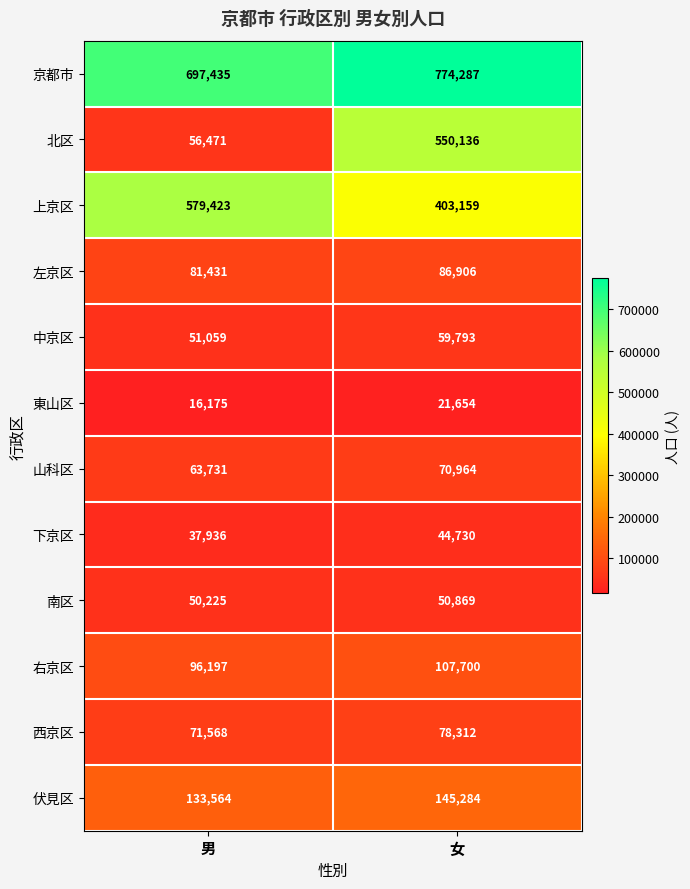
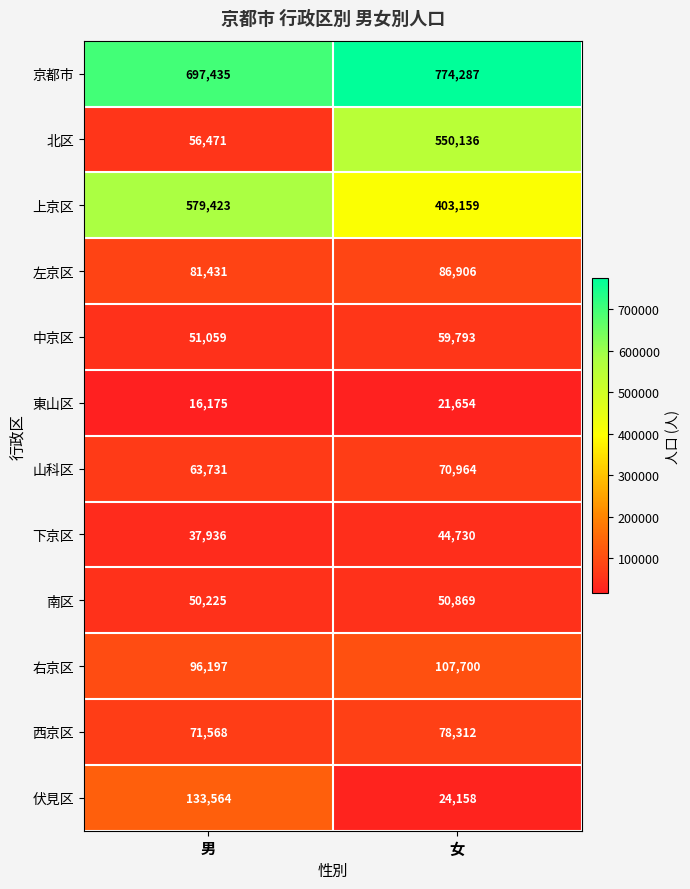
伏見区, 女: 145,284 -> 24,158
